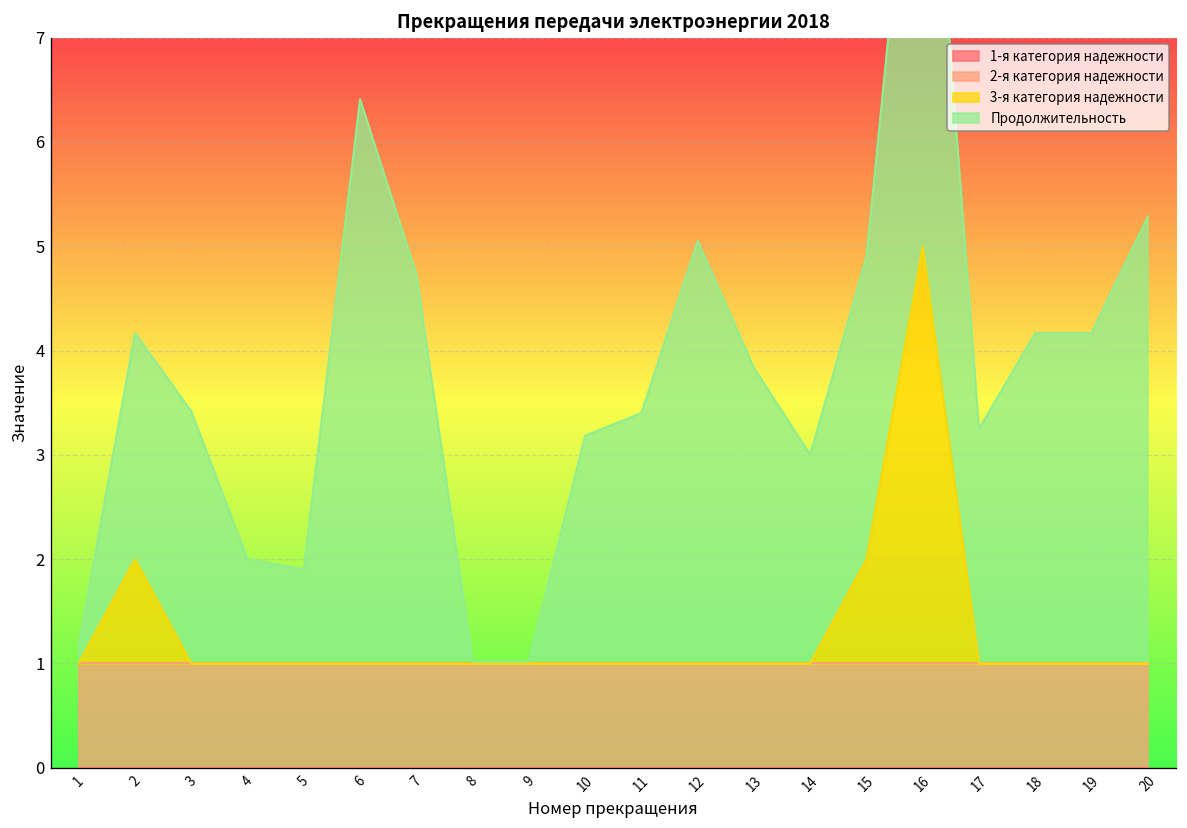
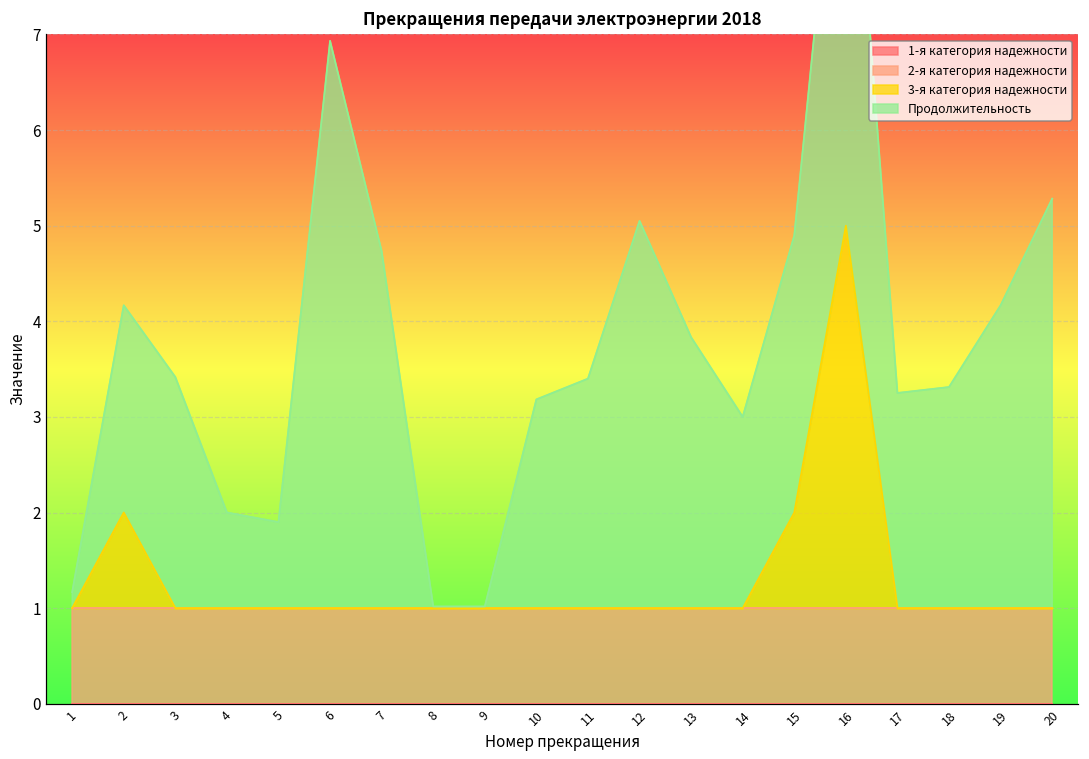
Продолжительность, 6: 5.4 -> 5.9
Продолжительность, 18: 3.2 -> 2.3
